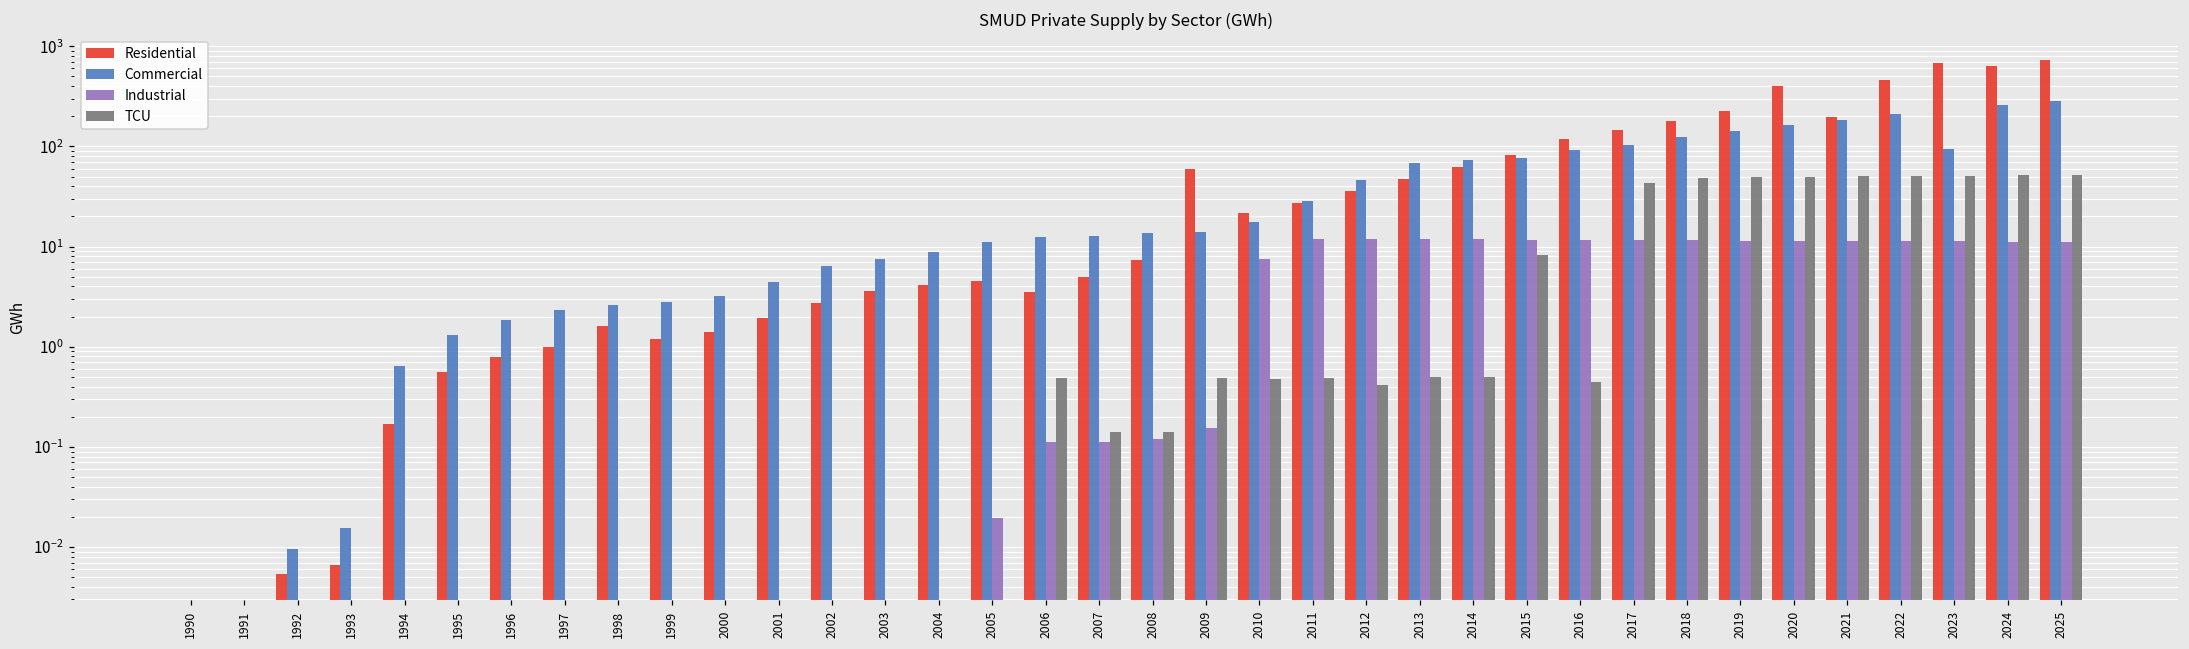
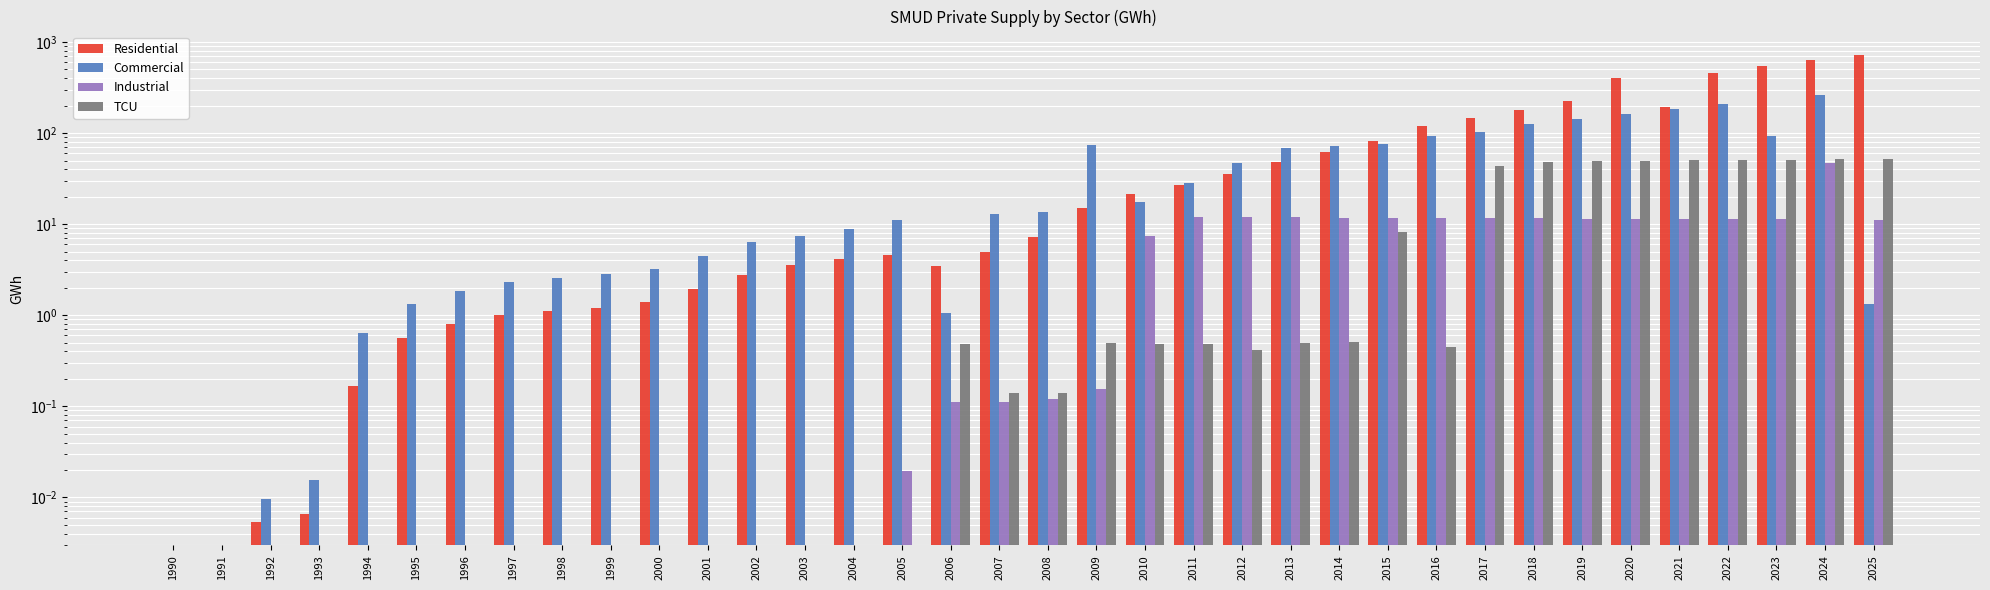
Residential, 1998: 1.6 -> 1.1
Commercial, 2006: 12 -> 1.1
Residential, 2009: 60 -> 15
Commercial, 2009: 14 -> 70
Residential, 2023: 700 -> 500
Industrial, 2024: 11 -> 50
Commercial, 2025: 290 -> 1.3
